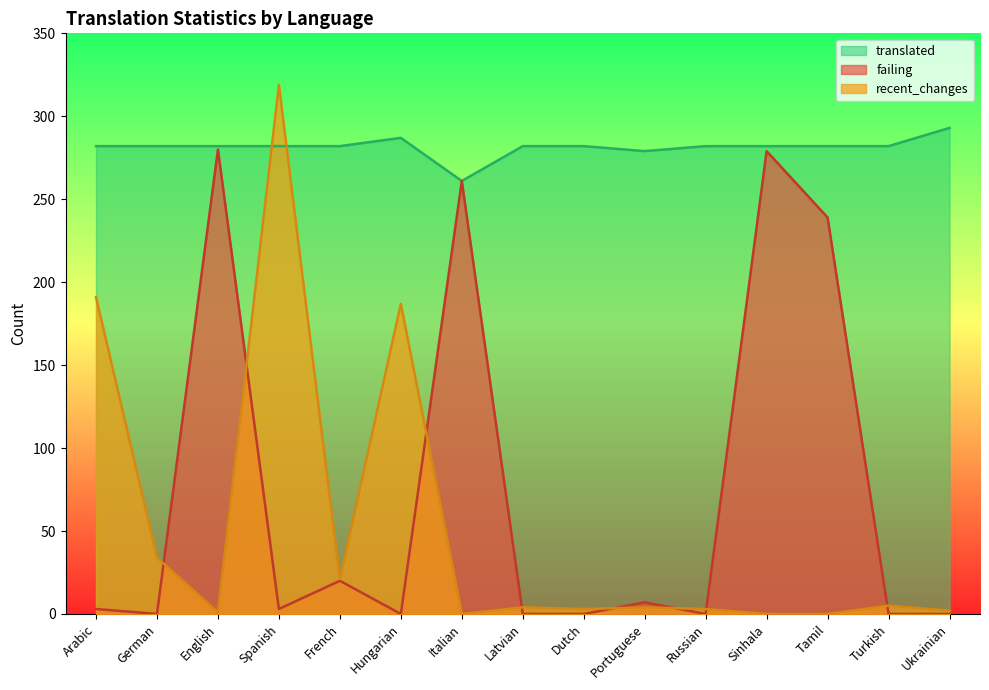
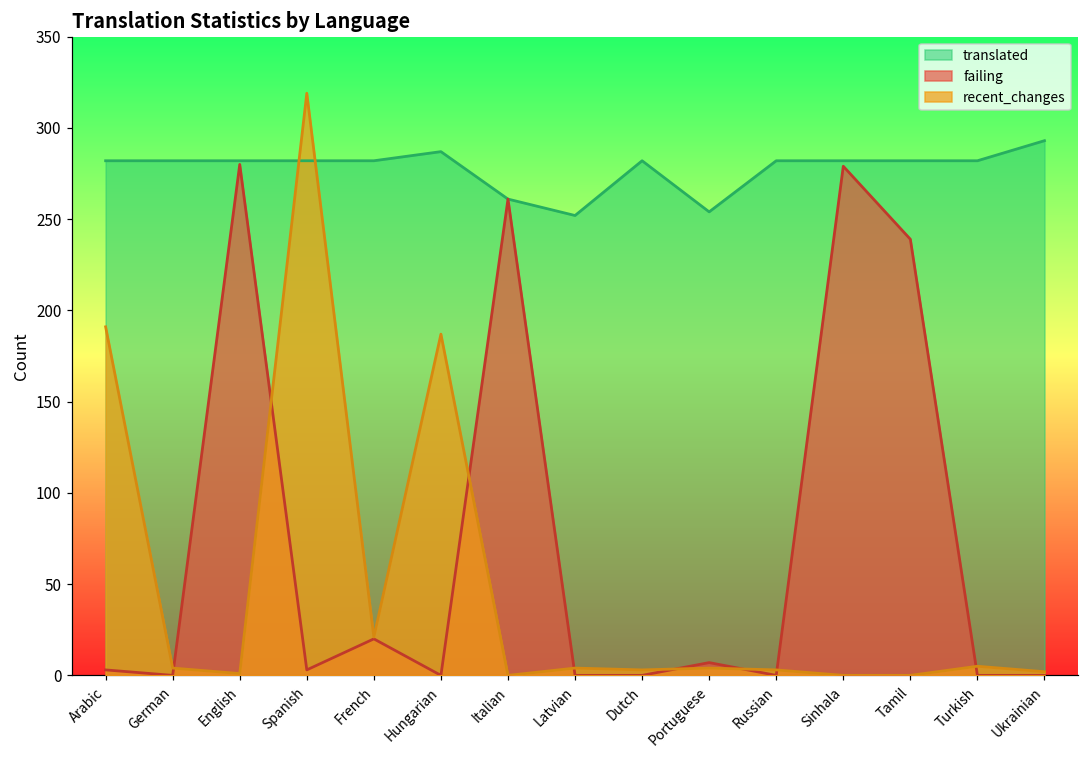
recent_changes, German: 34 -> 4
translated, Latvian: 282 -> 252
translated, Portuguese: 279 -> 254
